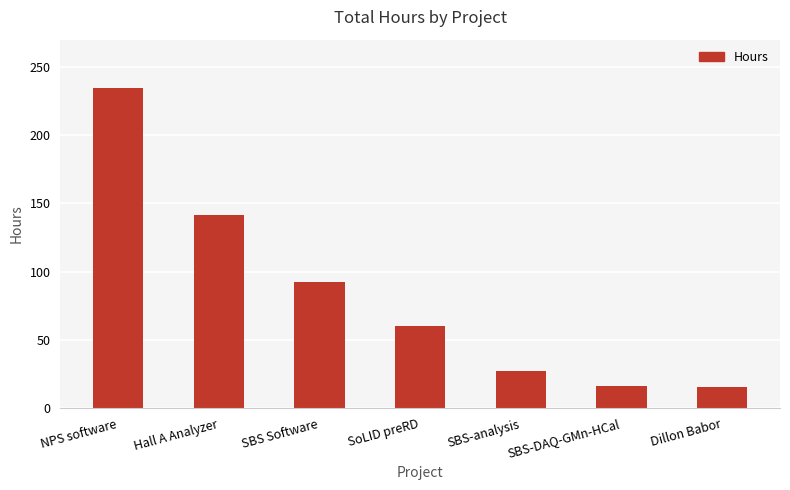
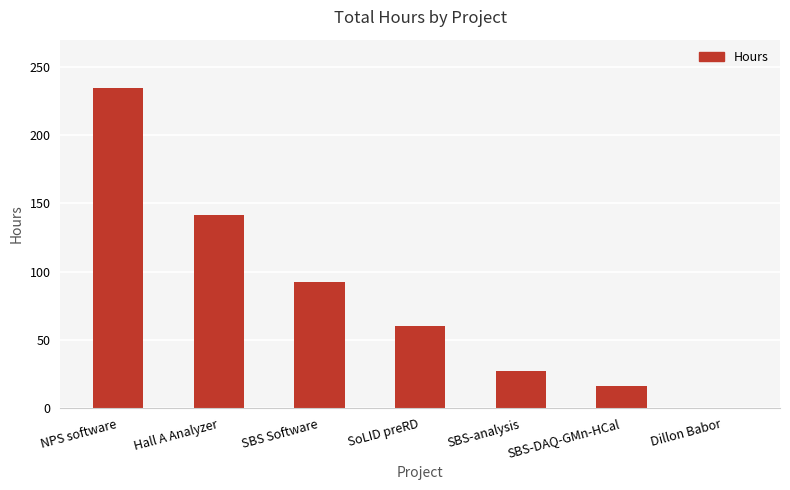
Dillon Babor: 16 -> 0
